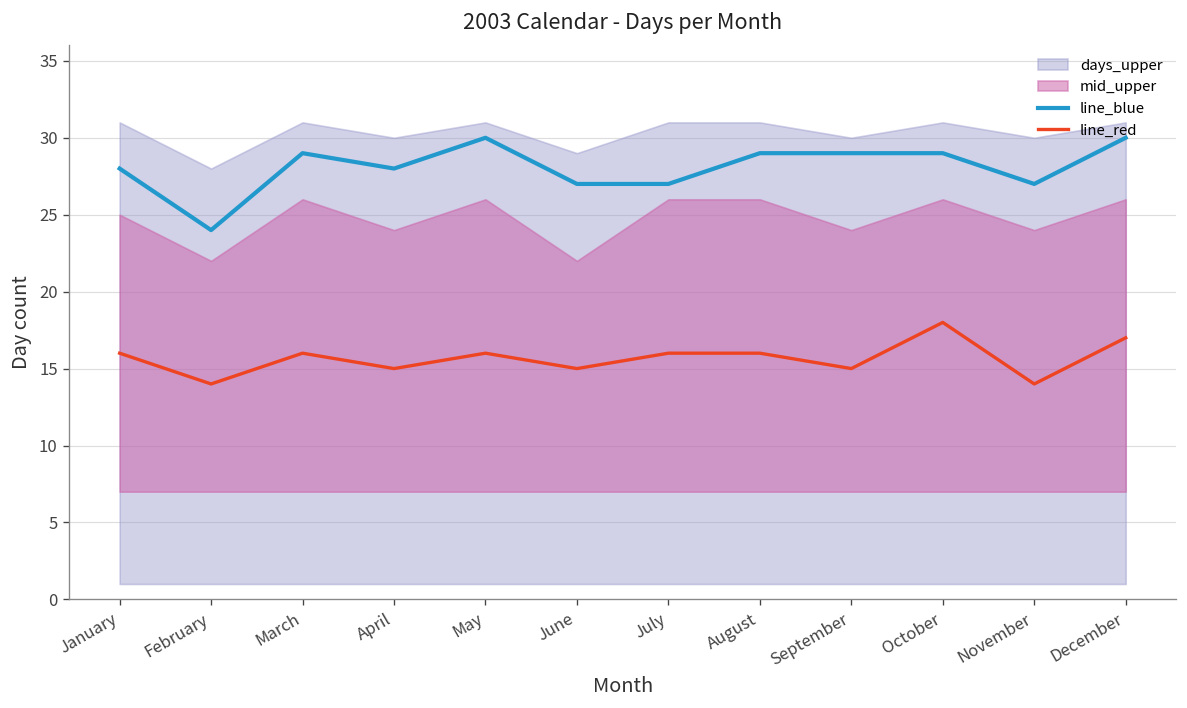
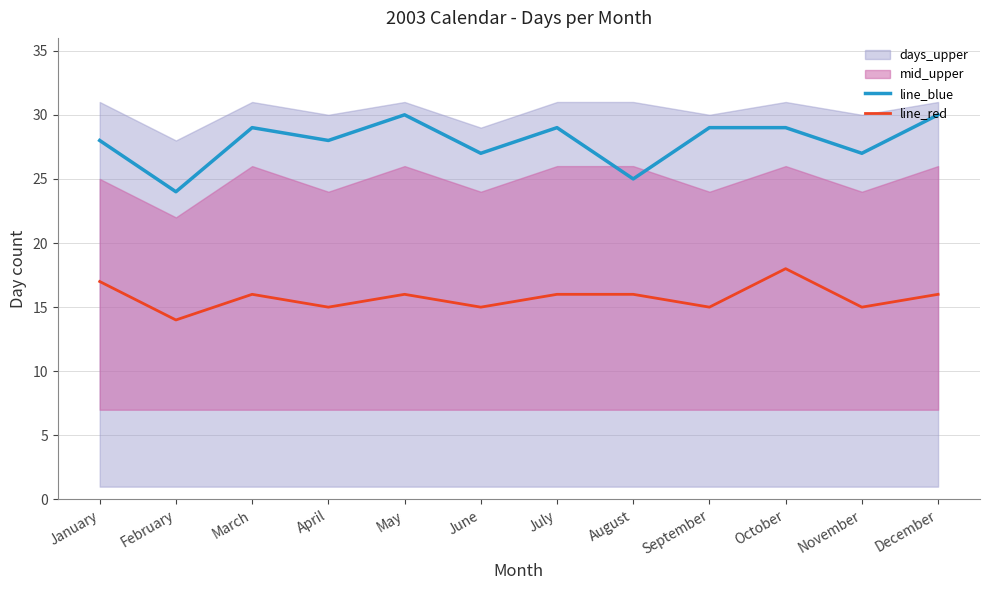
line_red, January: 16 -> 17
mid_upper, June: 22 -> 24
line_blue, July: 27 -> 29
line_blue, August: 29 -> 25
line_red, November: 14 -> 15
line_red, December: 17 -> 16
